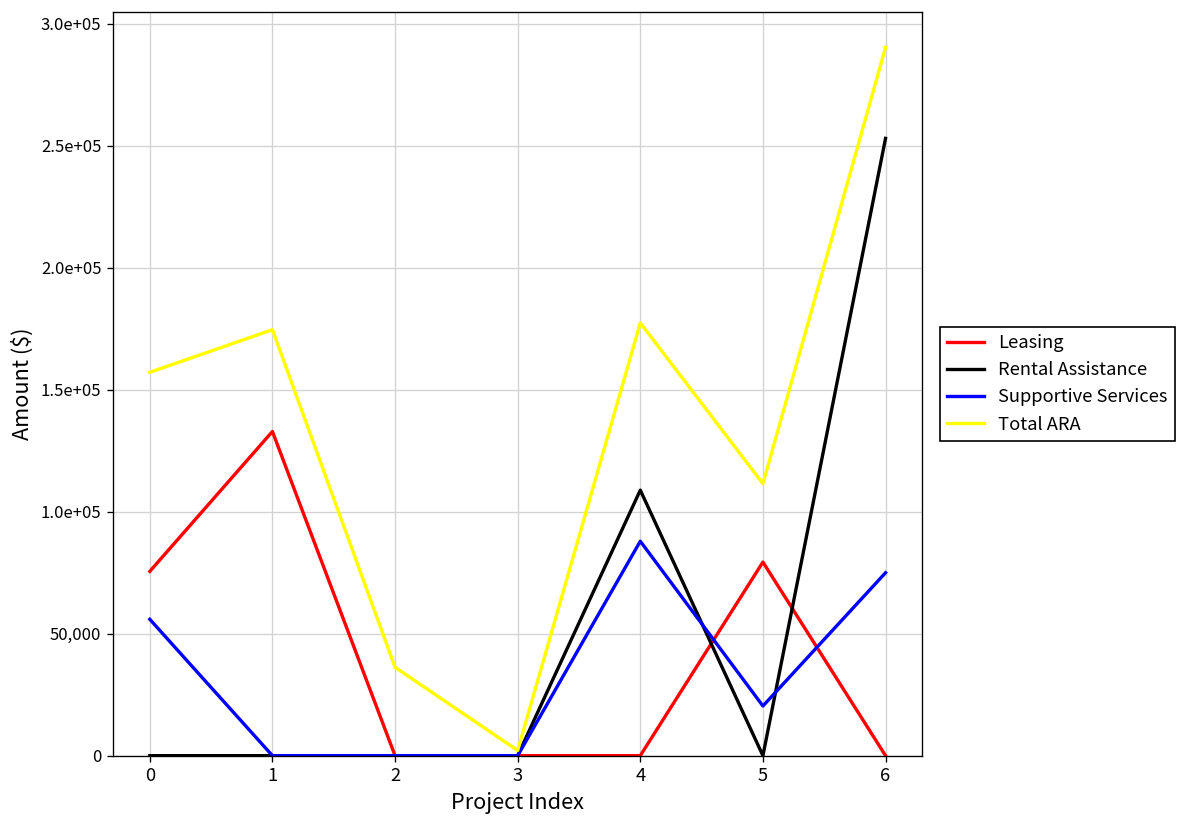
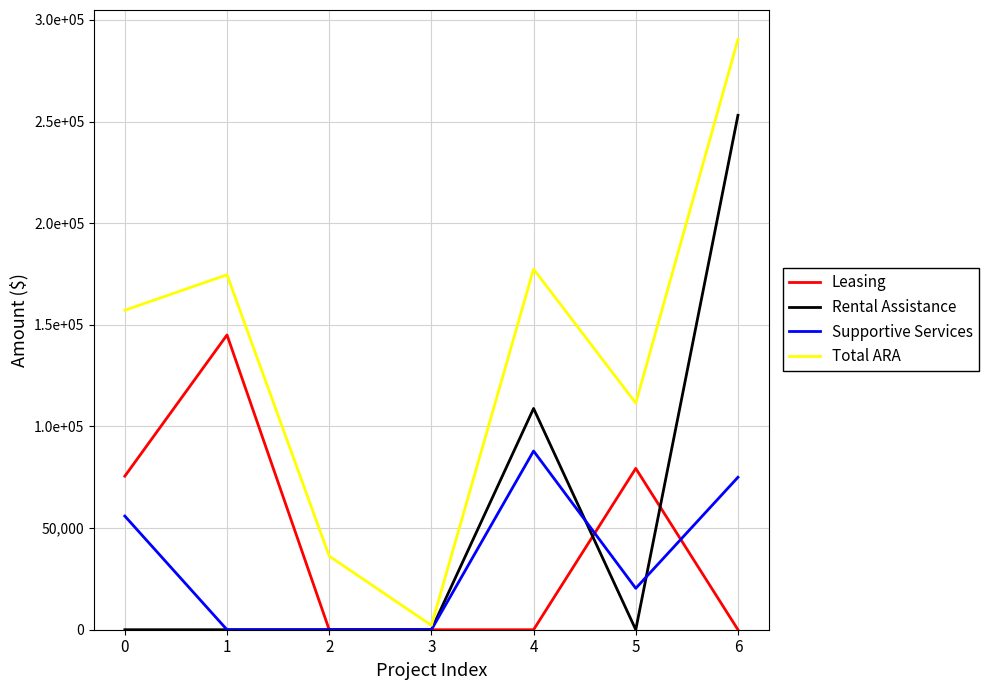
Leasing, 1: 133,000 -> 145,000
